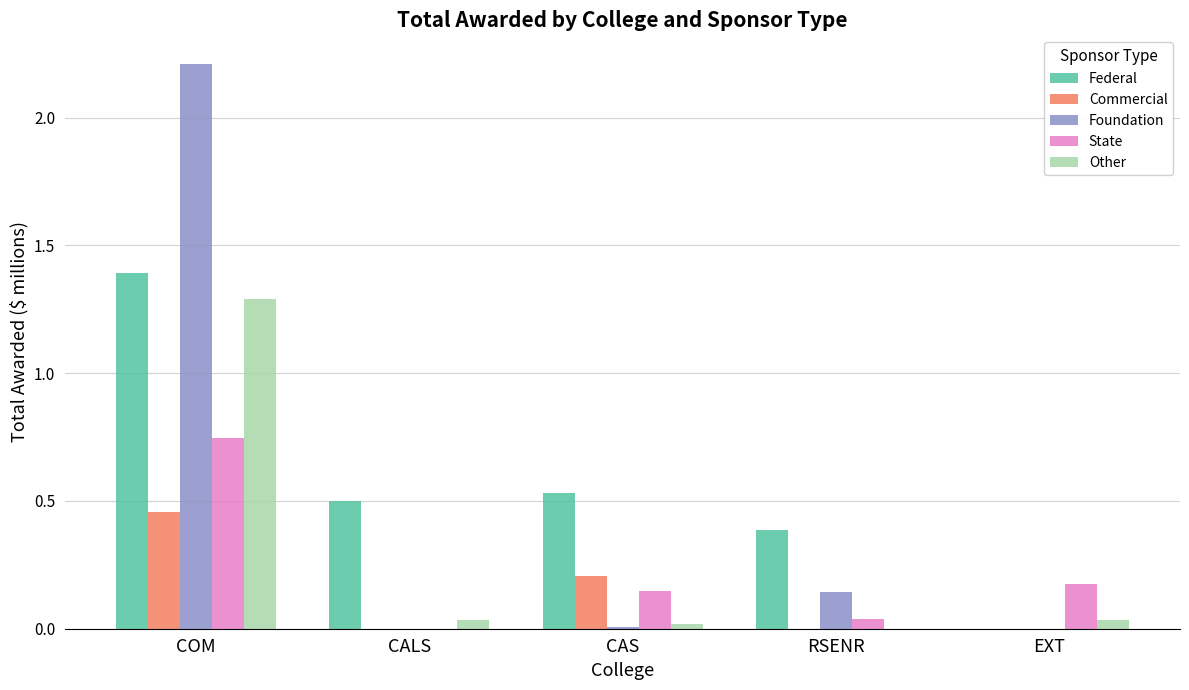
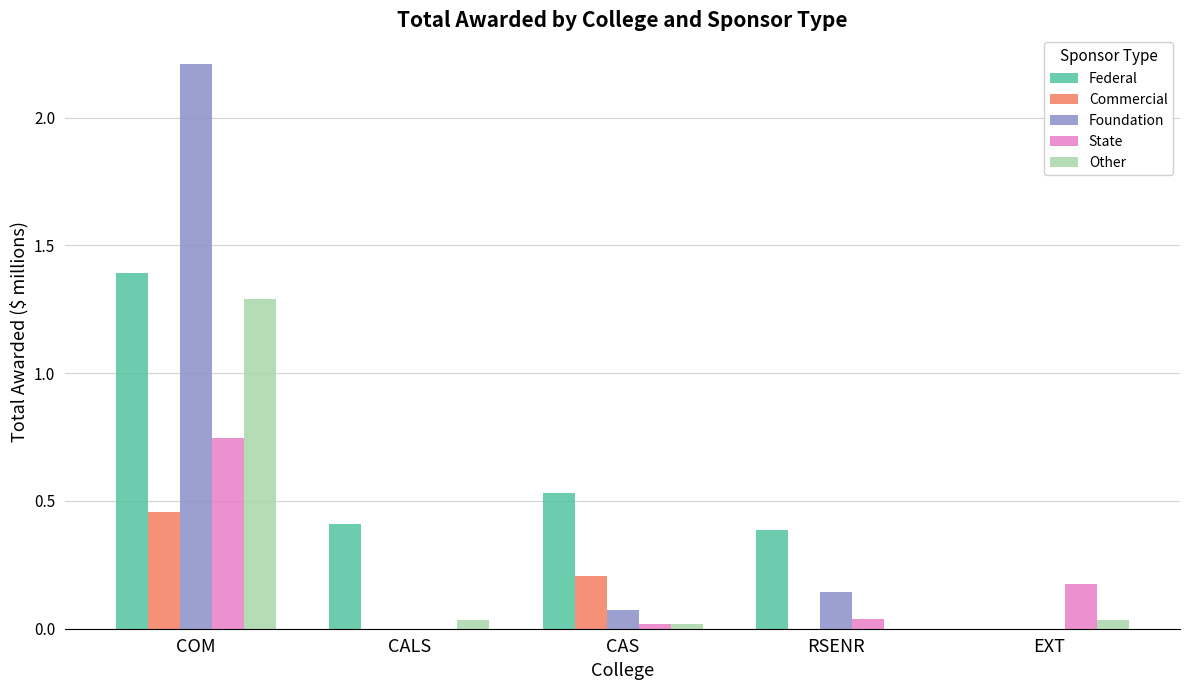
Federal, CALS: 0.50 -> 0.41
Foundation, CAS: 0.01 -> 0.07
State, CAS: 0.15 -> 0.02
